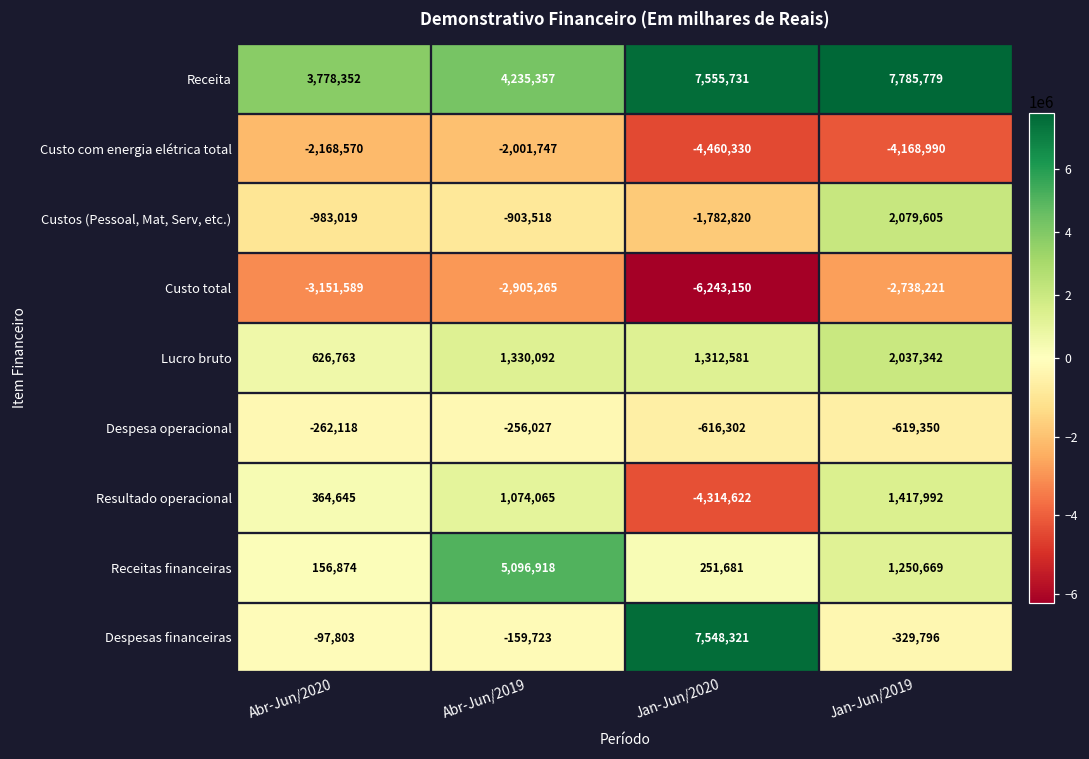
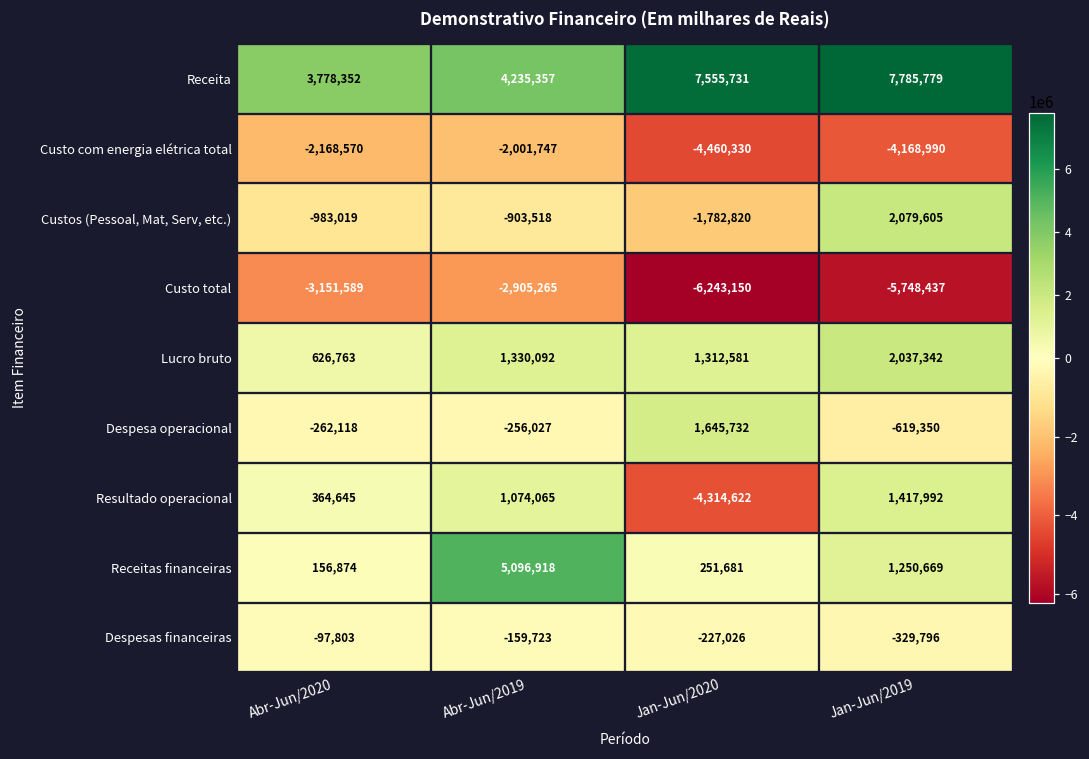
Custo total, Jan-Jun/2019: -2,738,221 -> -5,748,437
Despesa operacional, Jan-Jun/2020: -616,302 -> 1,645,732
Despesas financeiras, Jan-Jun/2020: 7,548,321 -> -227,026
